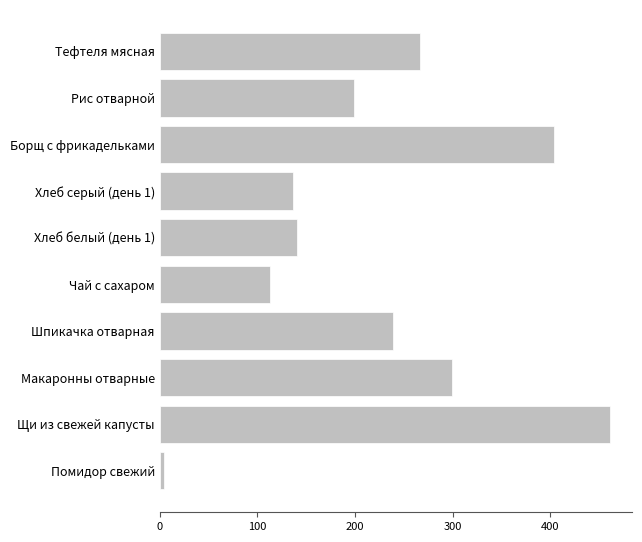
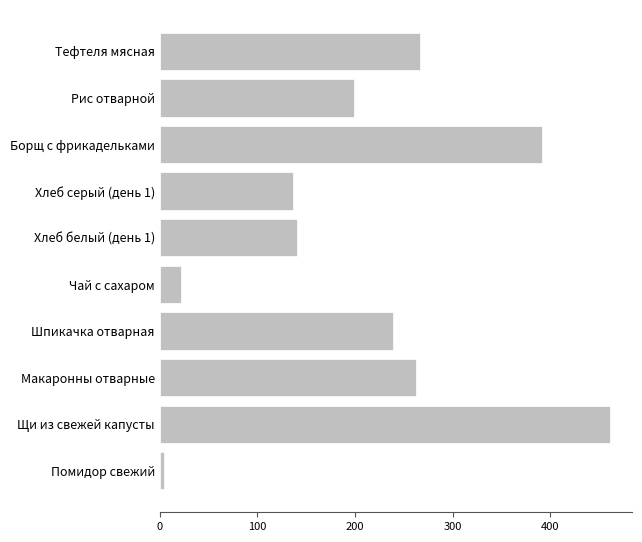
Борщ с фрикадельками: 400 -> 390
Чай с сахаром: 110 -> 20
Макаронны отварные: 300 -> 260
